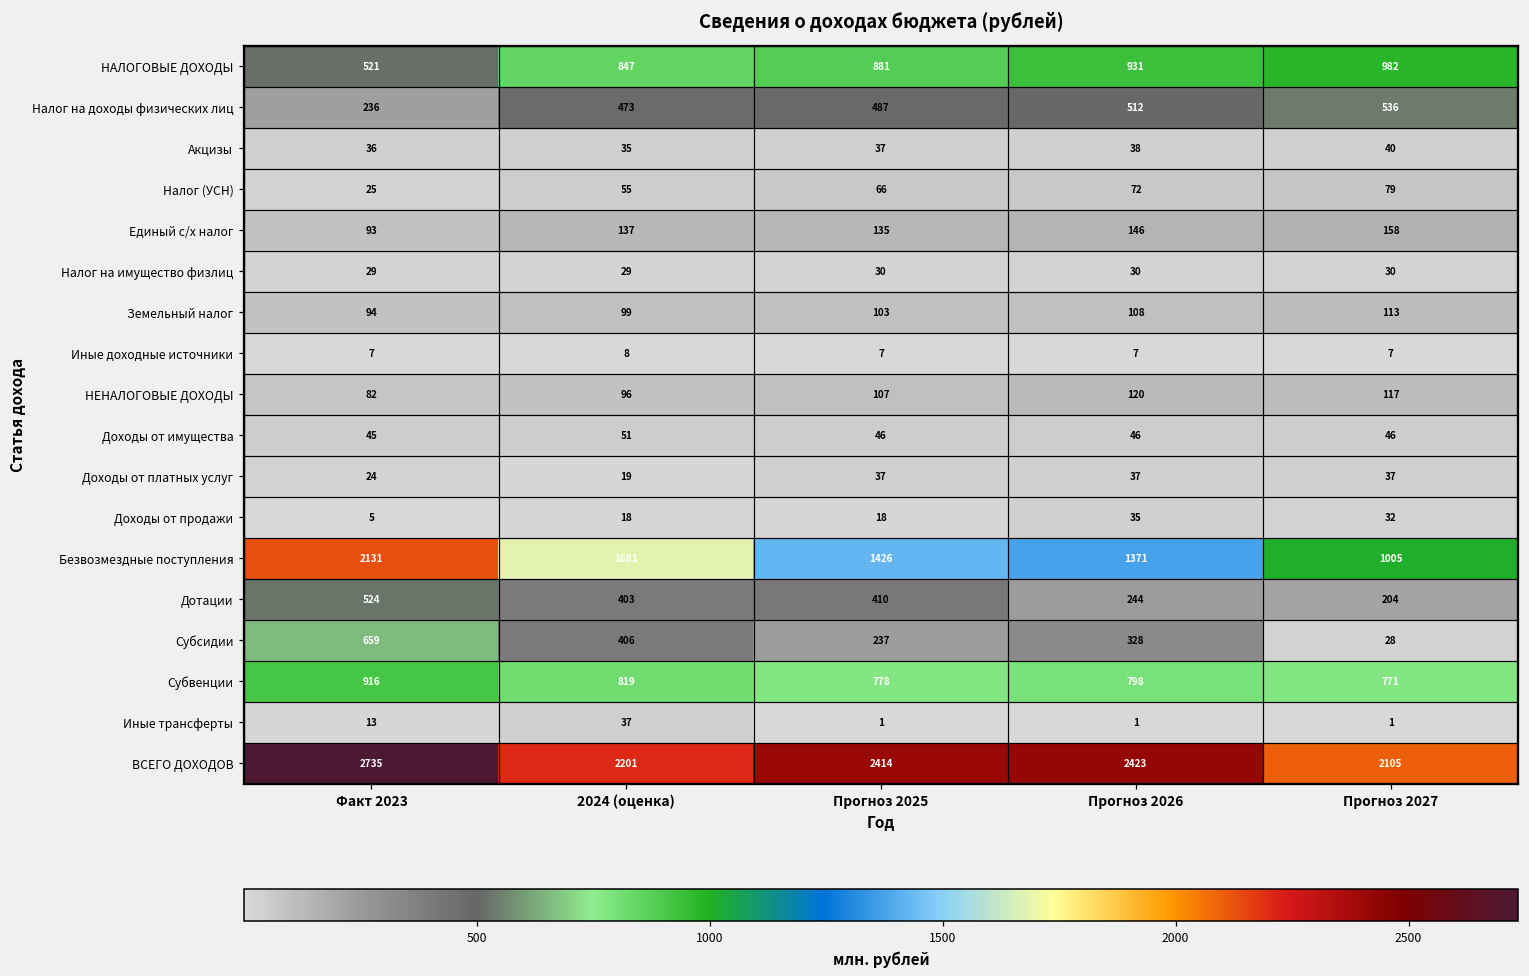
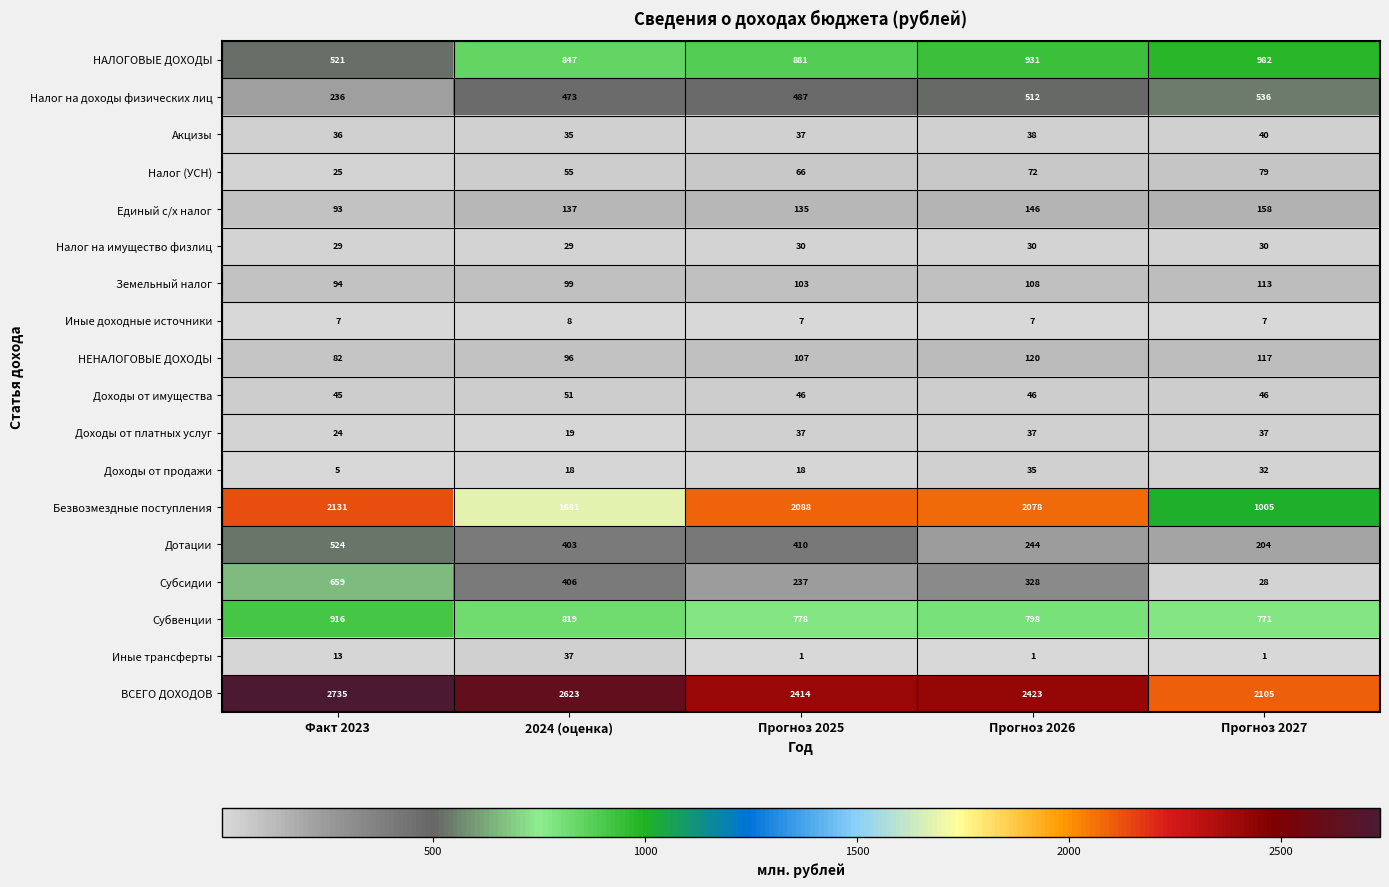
Безвозмездные поступления, Прогноз 2025: 1426 -> 2088
Безвозмездные поступления, Прогноз 2026: 1371 -> 2078
ВСЕГО ДОХОДОВ, 2024 (оценка): 2201 -> 2623
